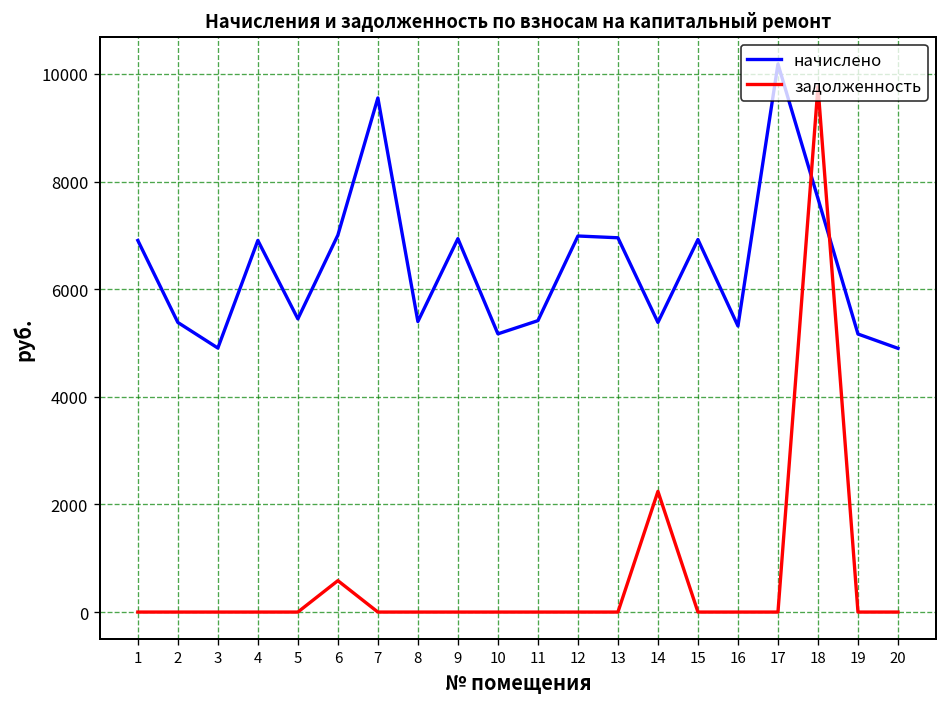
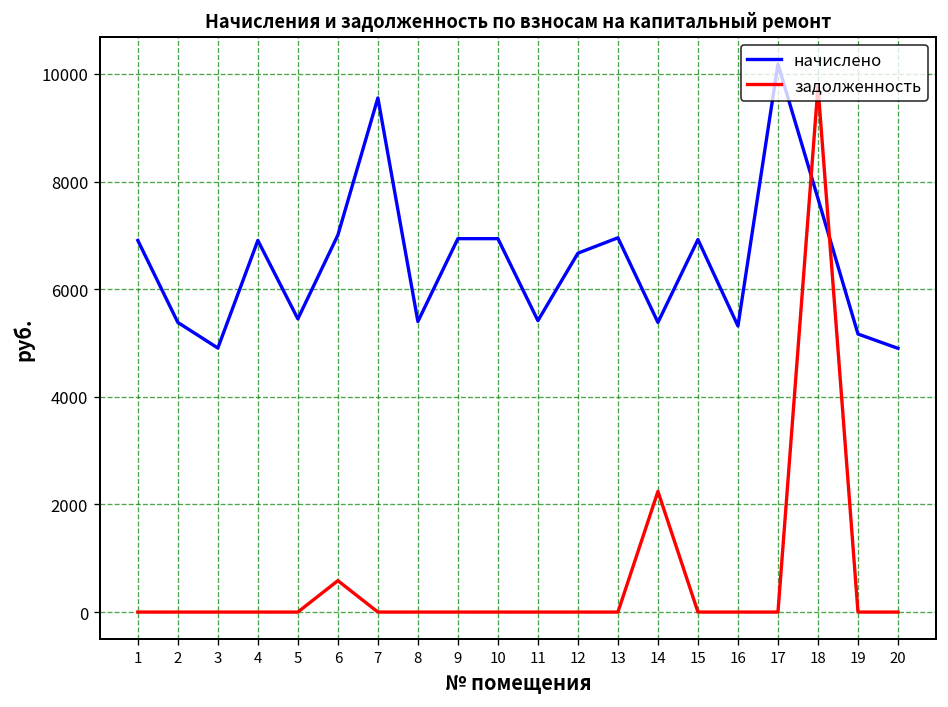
начислено, 10: 5200 -> 6900
начислено, 12: 7000 -> 6700
